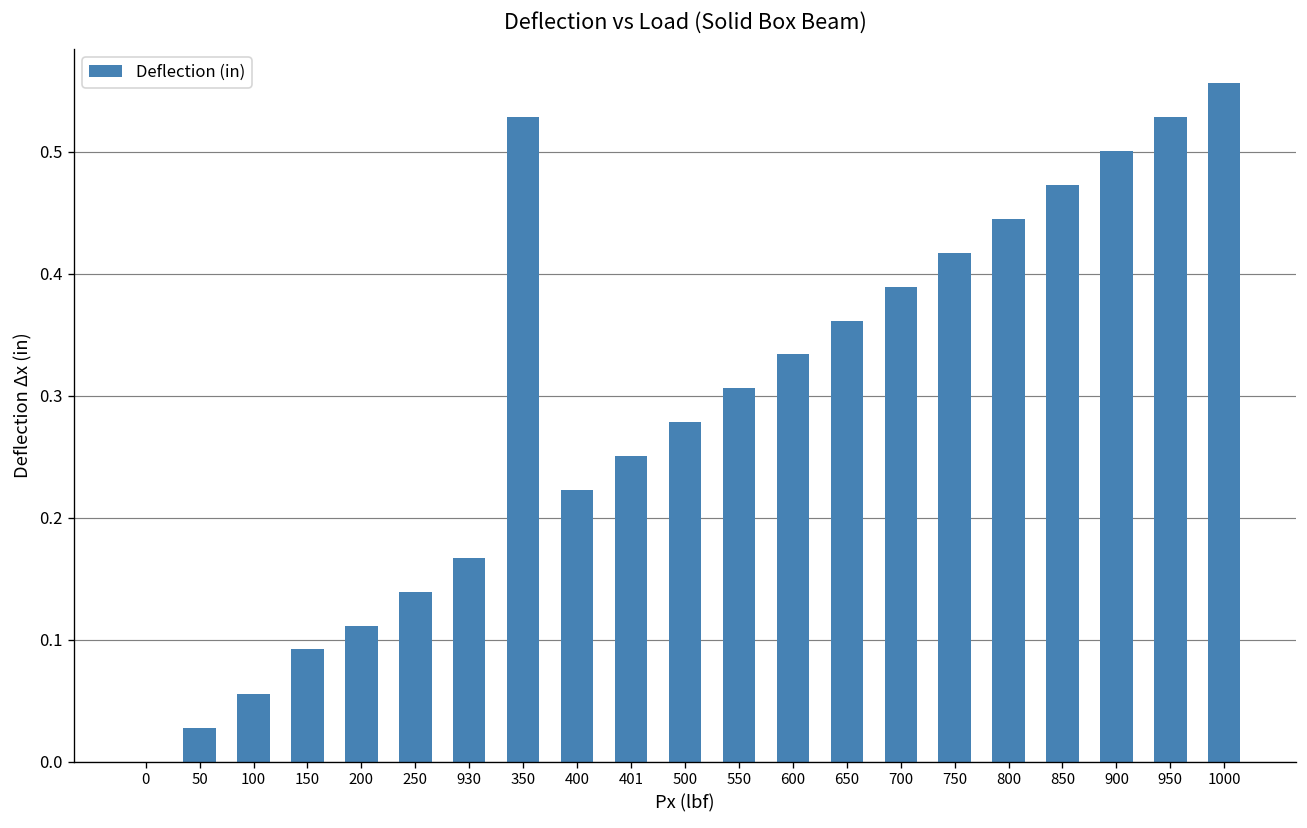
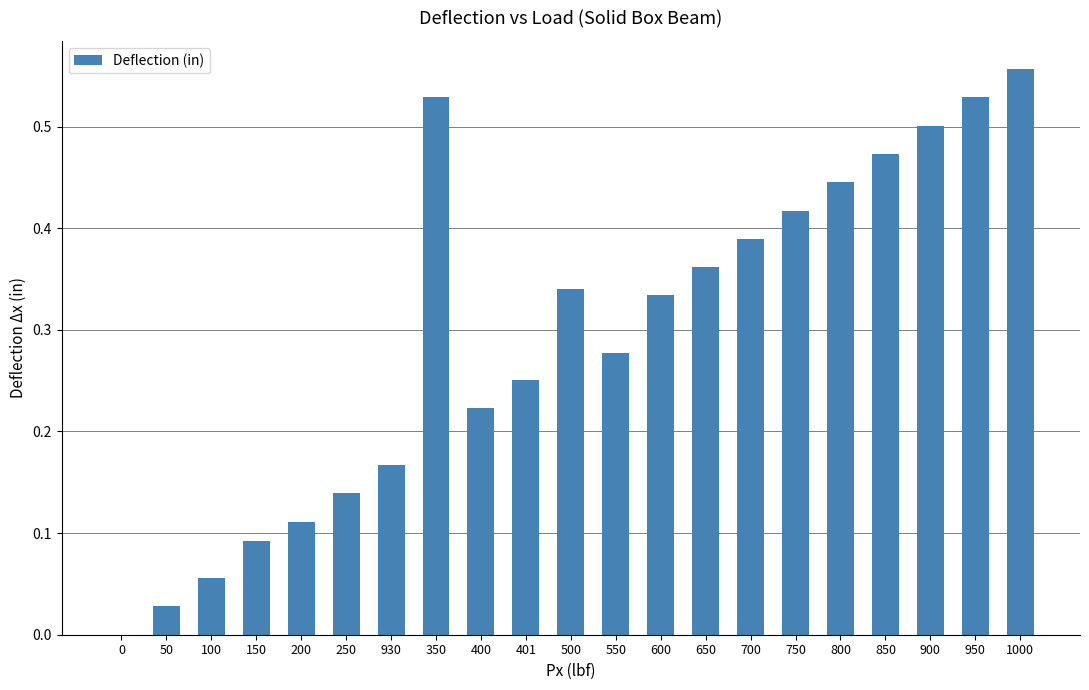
500: 0.278 -> 0.340
550: 0.306 -> 0.278
